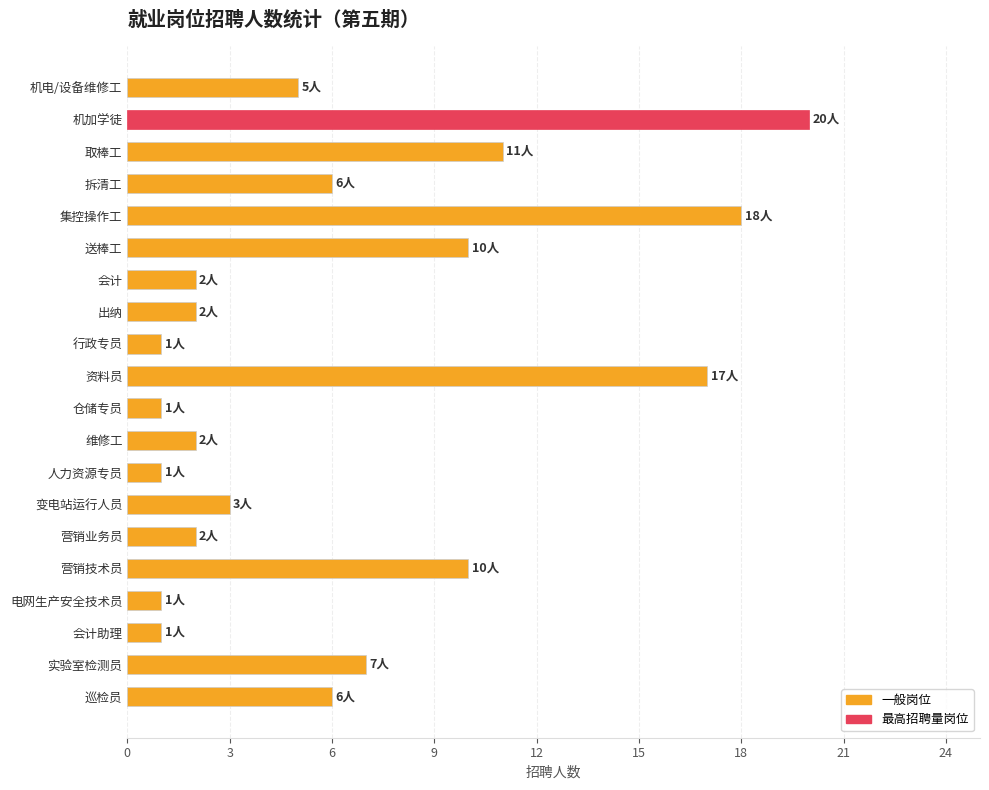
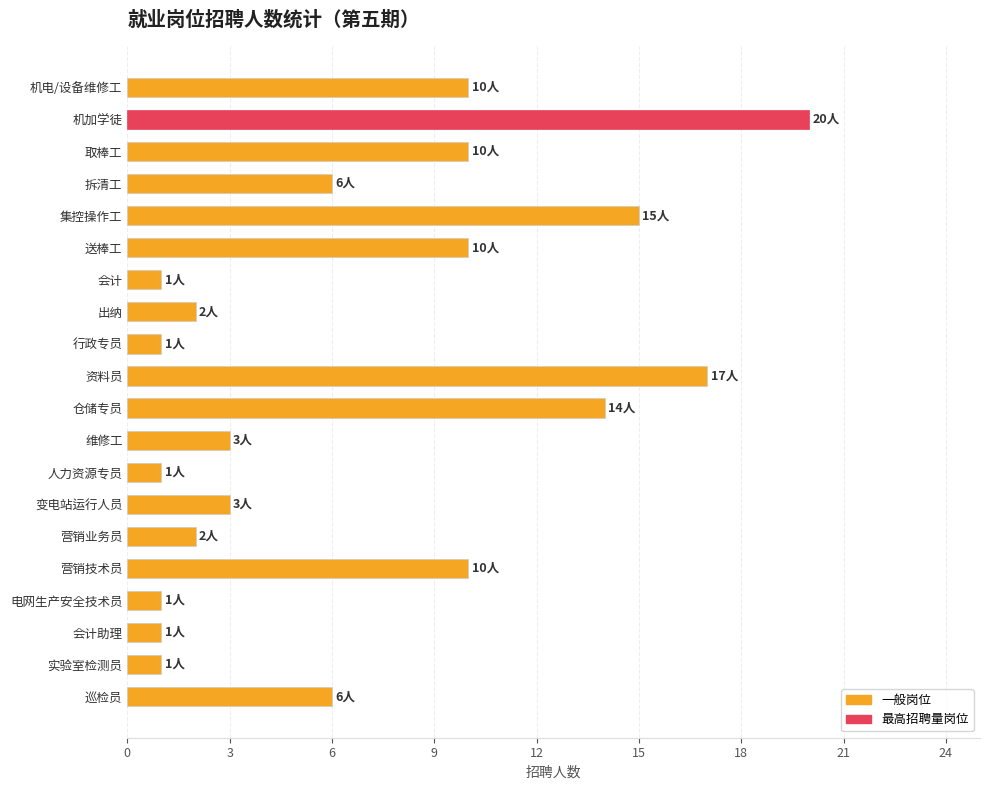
机电/设备维修工: 5人 -> 10人
取棒工: 11人 -> 10人
集控操作工: 18人 -> 15人
会计: 2人 -> 1人
仓储专员: 1人 -> 14人
维修工: 2人 -> 3人
实验室检测员: 7人 -> 1人
